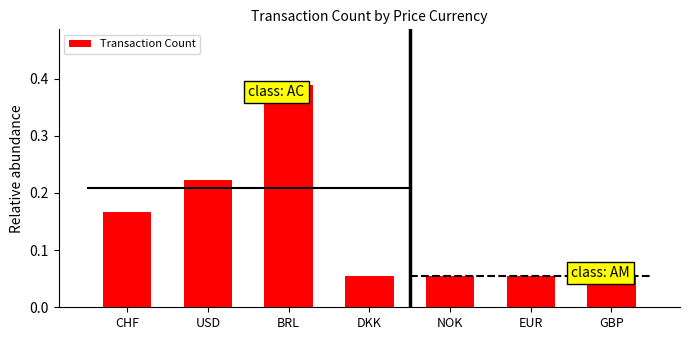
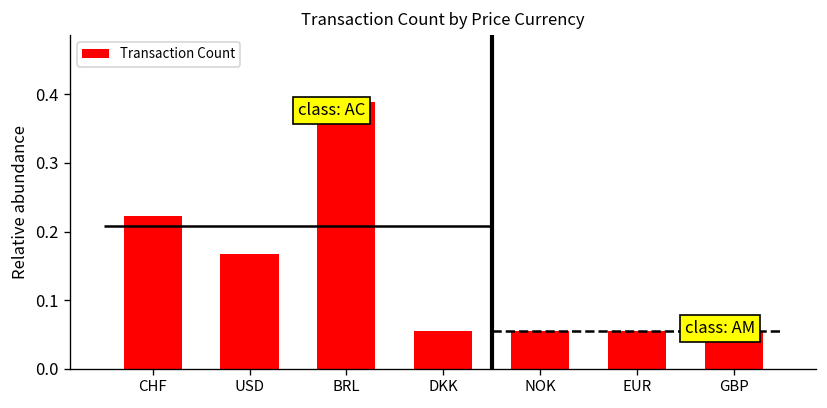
CHF: 0.17 -> 0.22
USD: 0.22 -> 0.17
